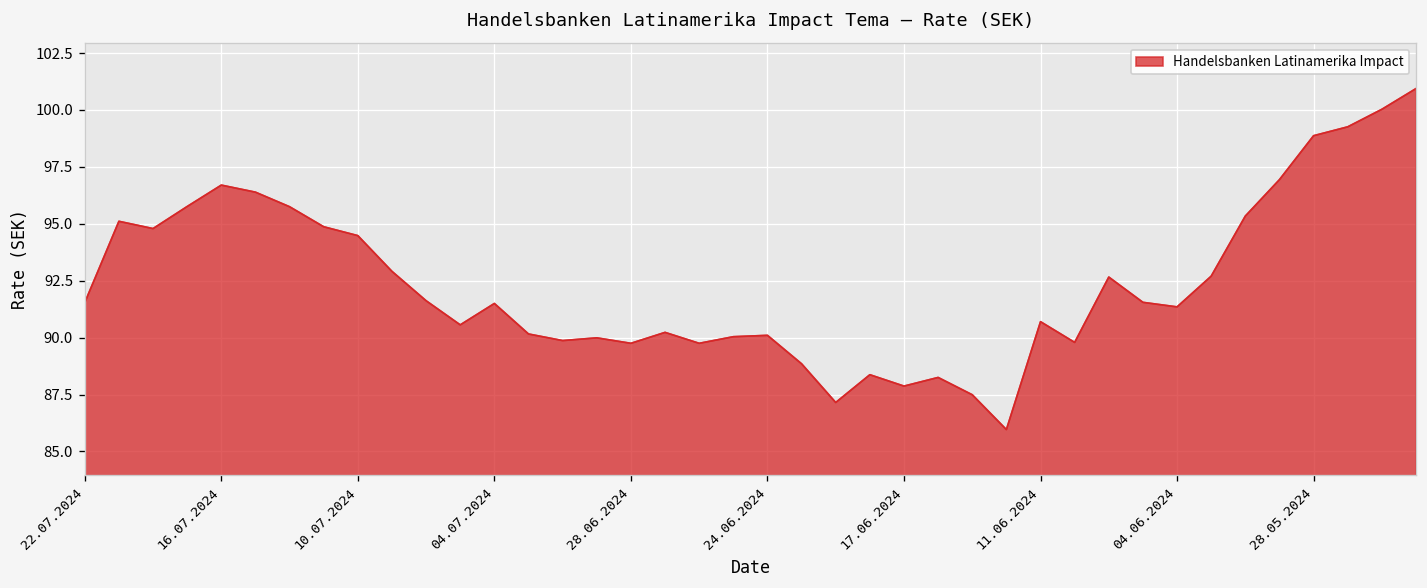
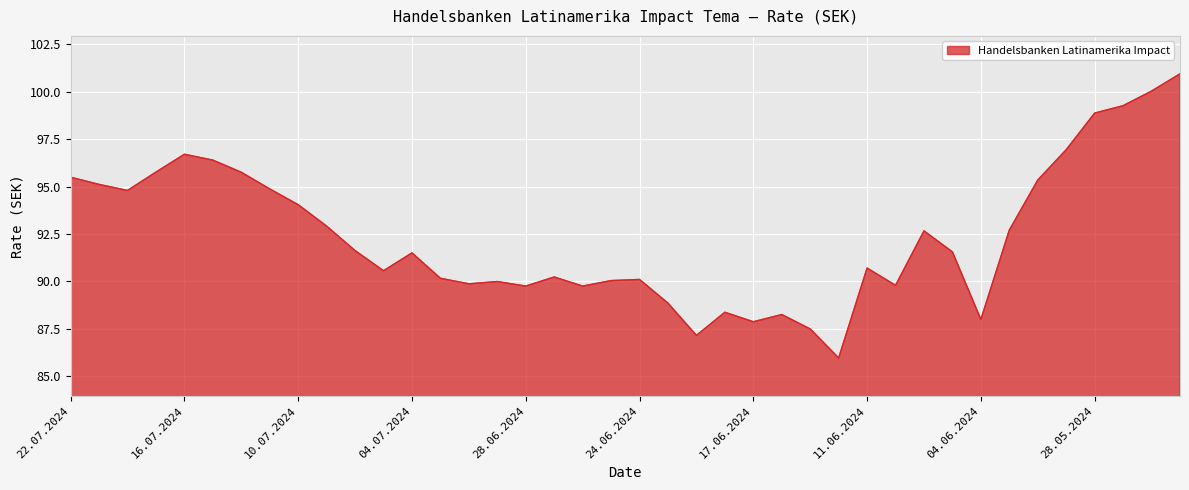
22.07.2024: 91.5 -> 95.5
10.07.2024: 94.5 -> 94.0
04.06.2024: 91.4 -> 88.0
